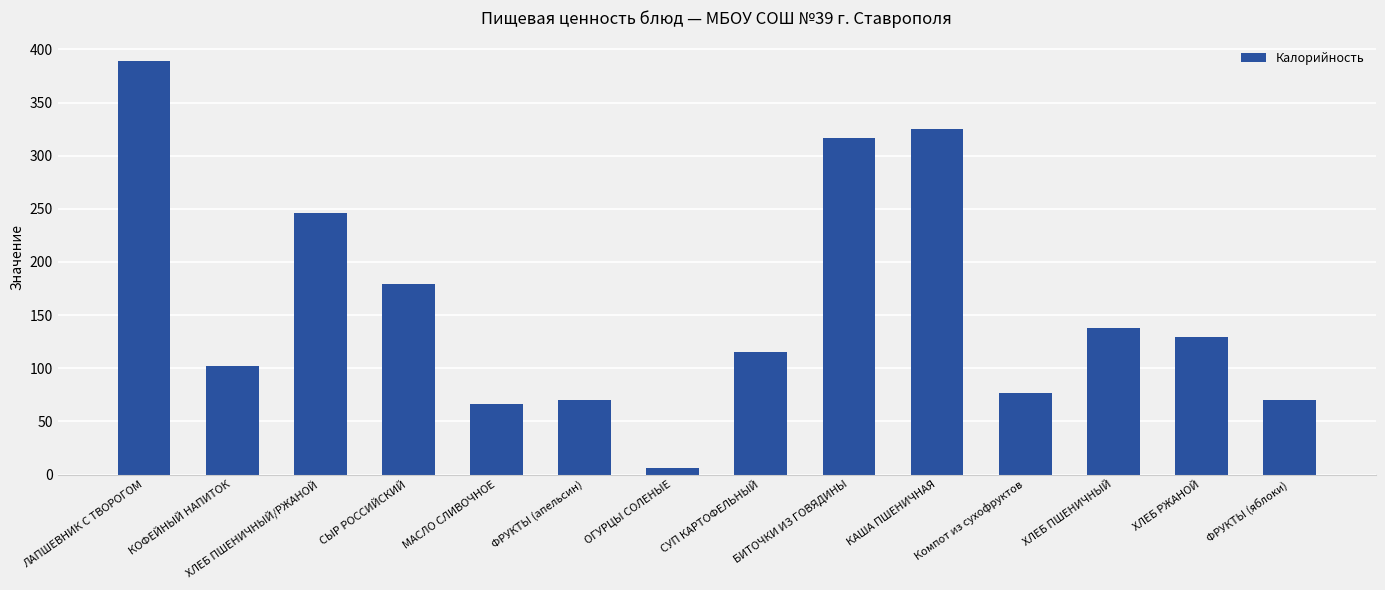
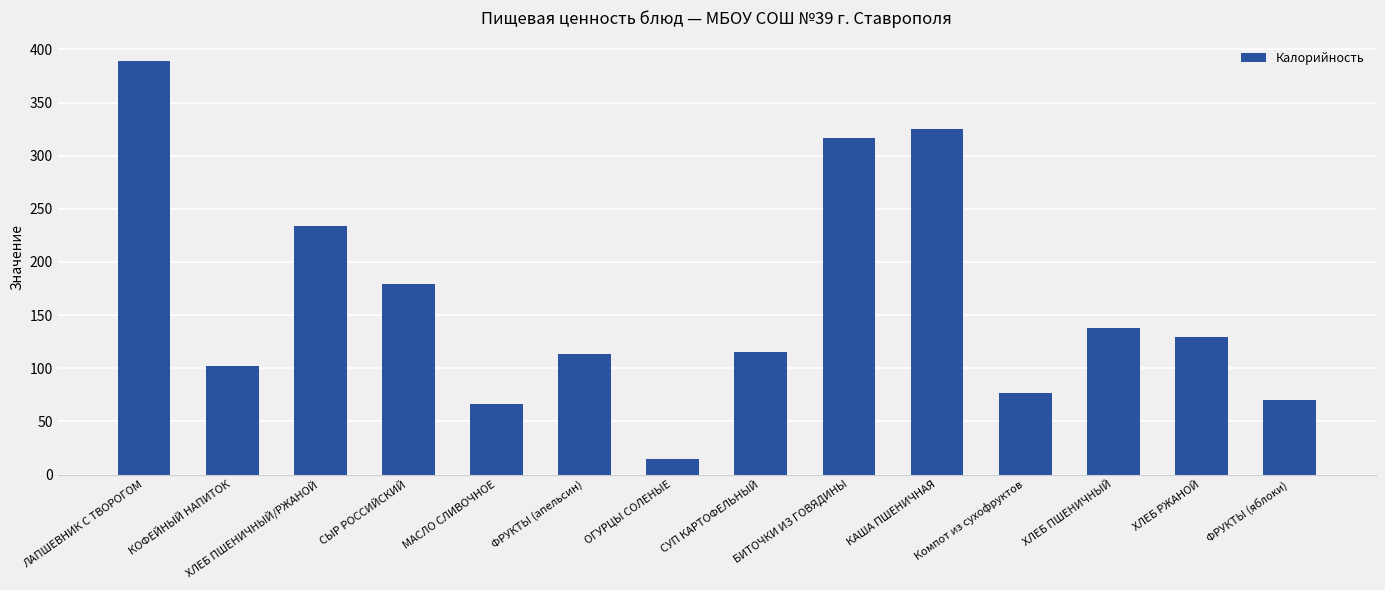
ХЛЕБ ПШЕНИЧНЫЙ/РЖАНОЙ: 246 -> 234
ФРУКТЫ (апельсин): 70 -> 113
ОГУРЦЫ СОЛЕНЫЕ: 6 -> 15
